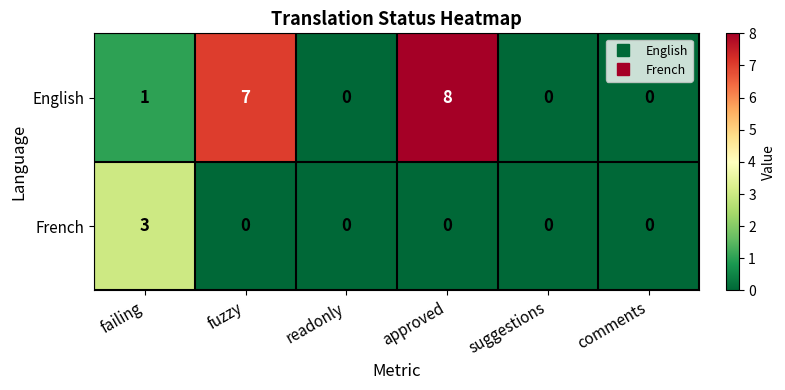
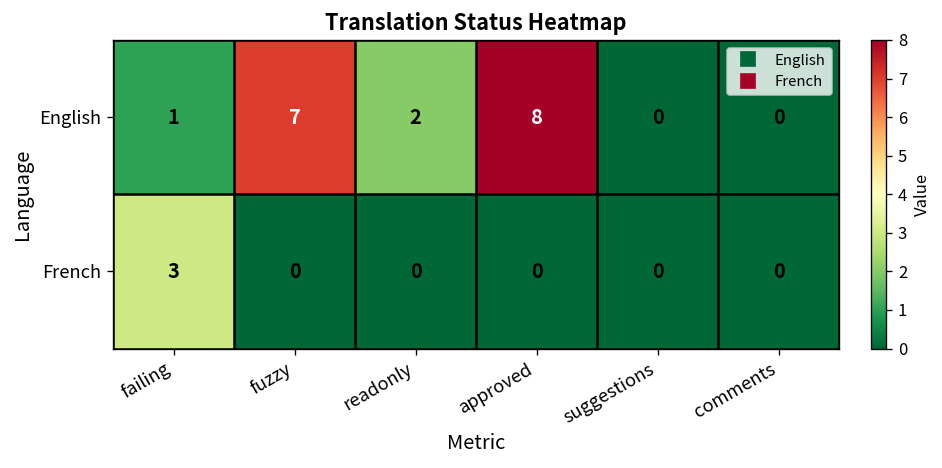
English, readonly: 0 -> 2
